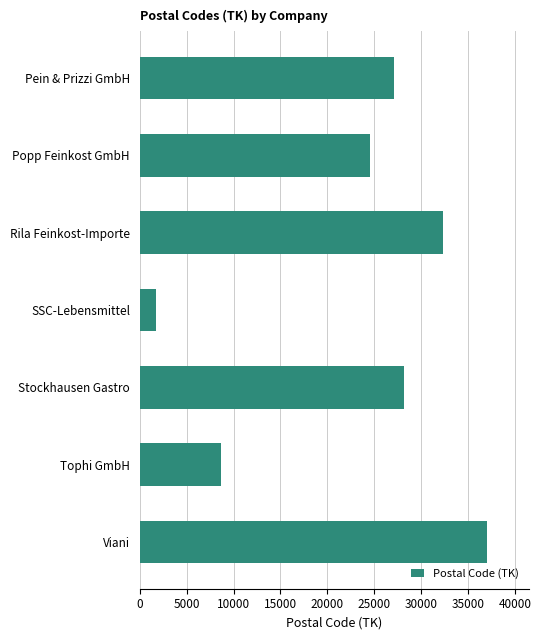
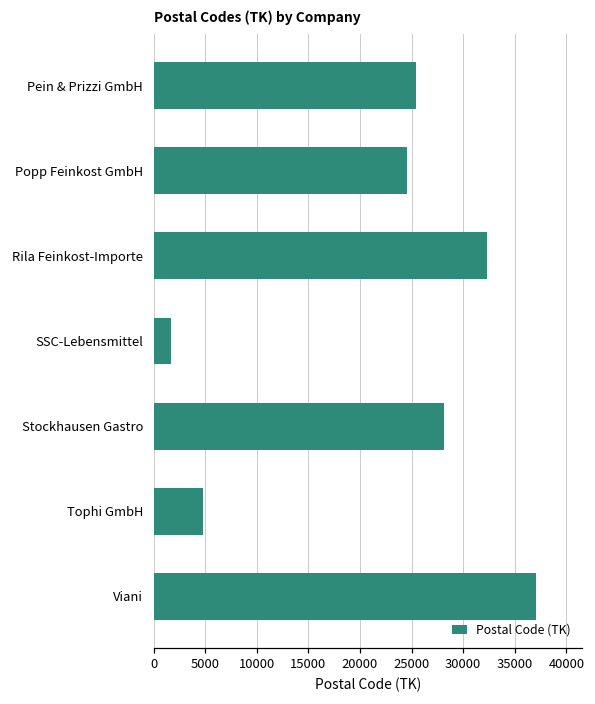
Pein & Prizzi GmbH: 27000 -> 25000
Tophi GmbH: 9000 -> 5000
